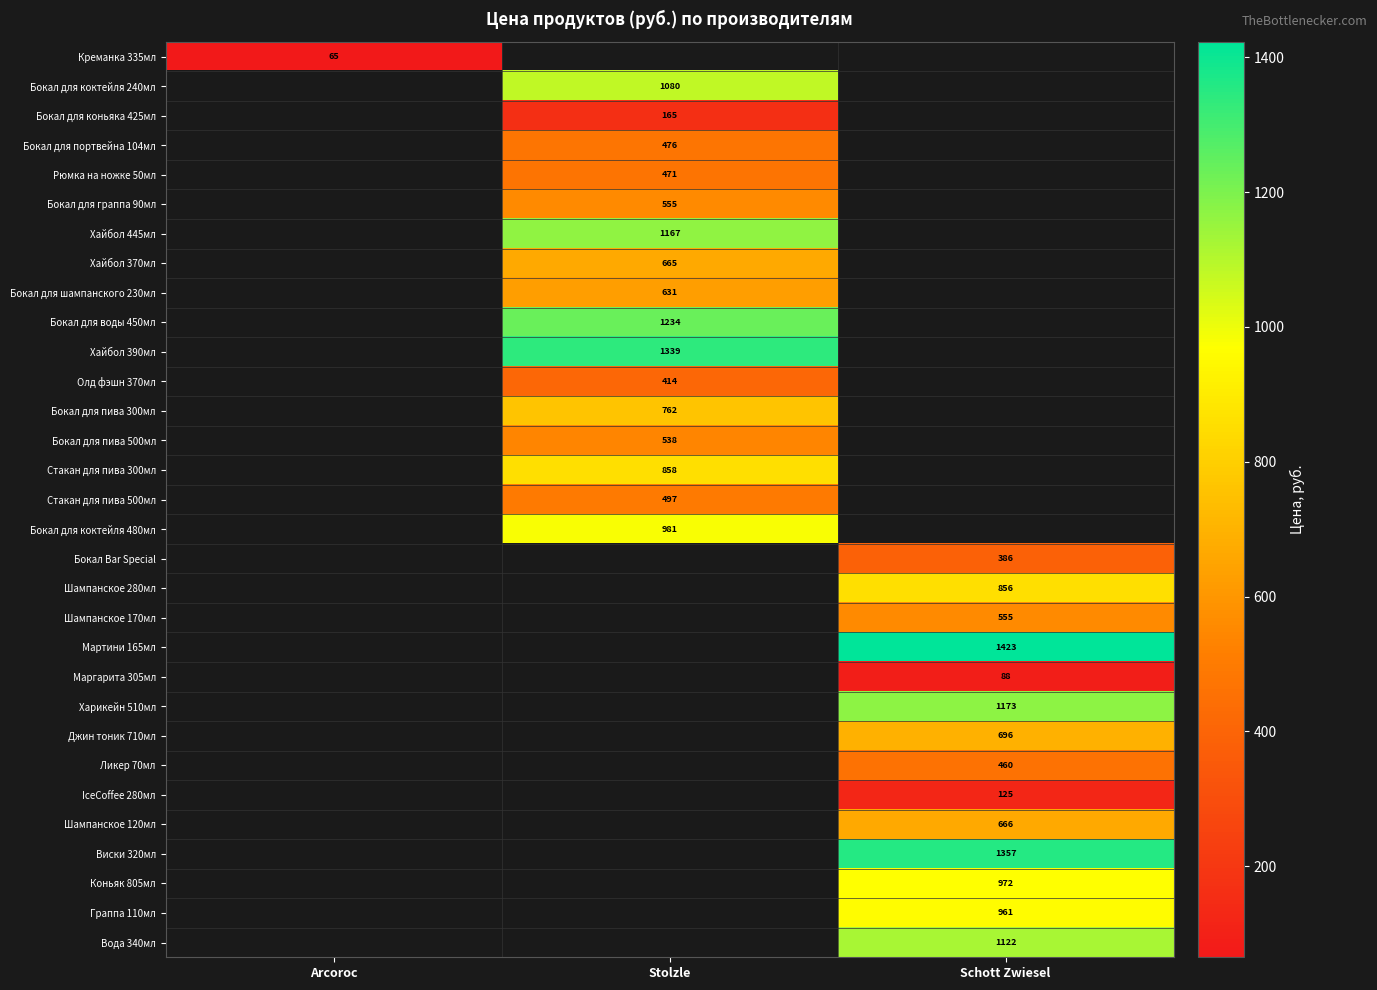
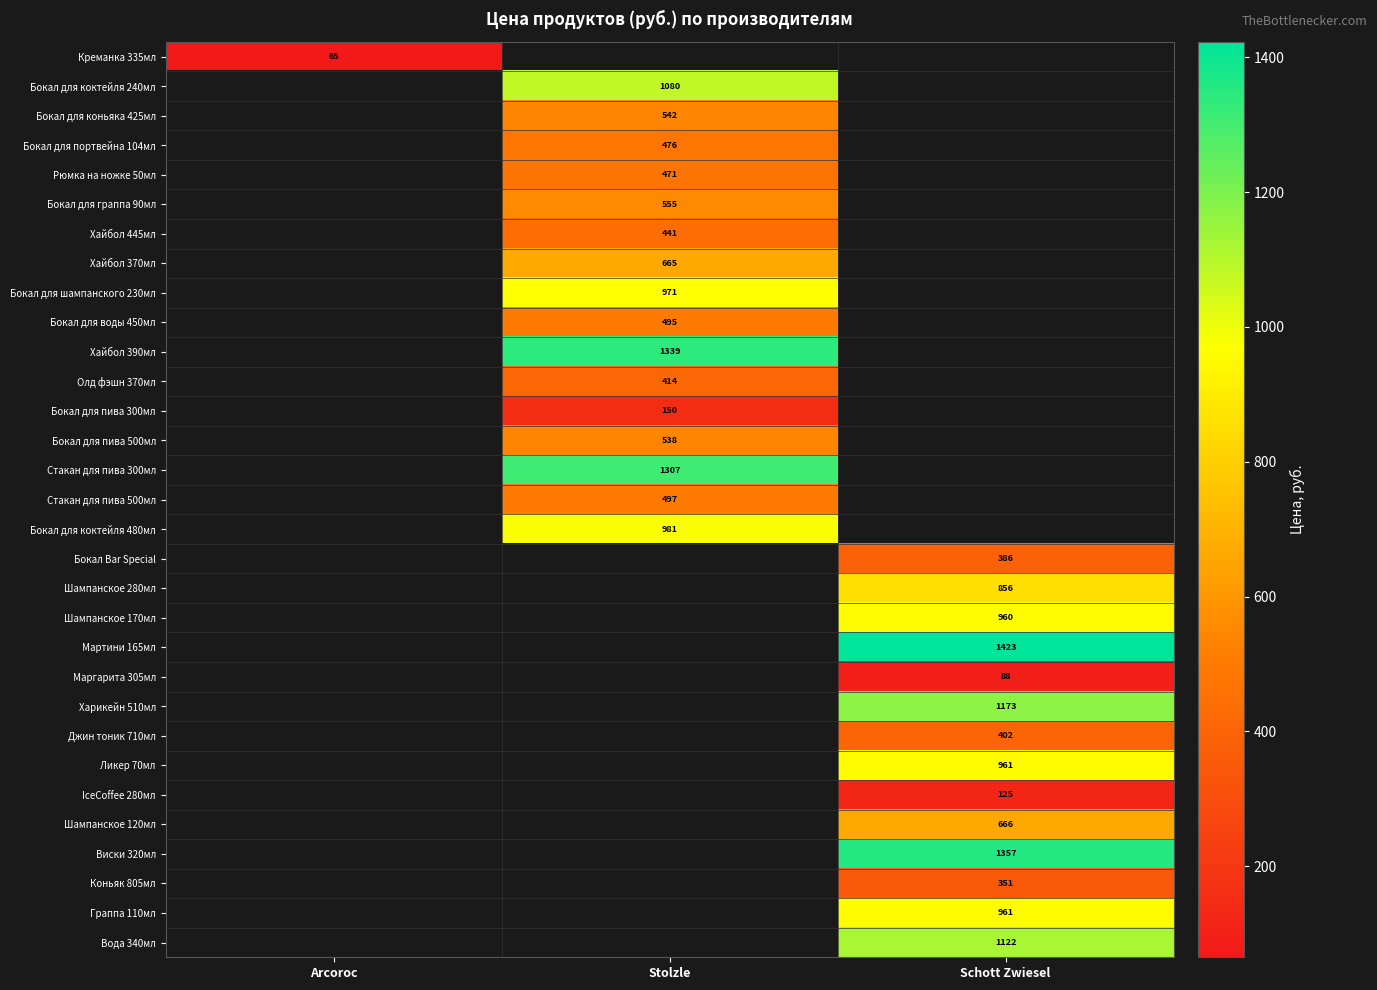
Бокал для коньяка 425мл, Stolzle: 165 -> 542
Хайбол 445мл, Stolzle: 1167 -> 441
Бокал для шампанского 230мл, Stolzle: 631 -> 971
Бокал для воды 450мл, Stolzle: 1234 -> 495
Бокал для пива 300мл, Stolzle: 762 -> 150
Стакан для пива 300мл, Stolzle: 858 -> 1307
Шампанское 170мл, Schott Zwiesel: 555 -> 960
Джин тоник 710мл, Schott Zwiesel: 696 -> 402
Ликер 70мл, Schott Zwiesel: 460 -> 961
Коньяк 805мл, Schott Zwiesel: 972 -> 351
